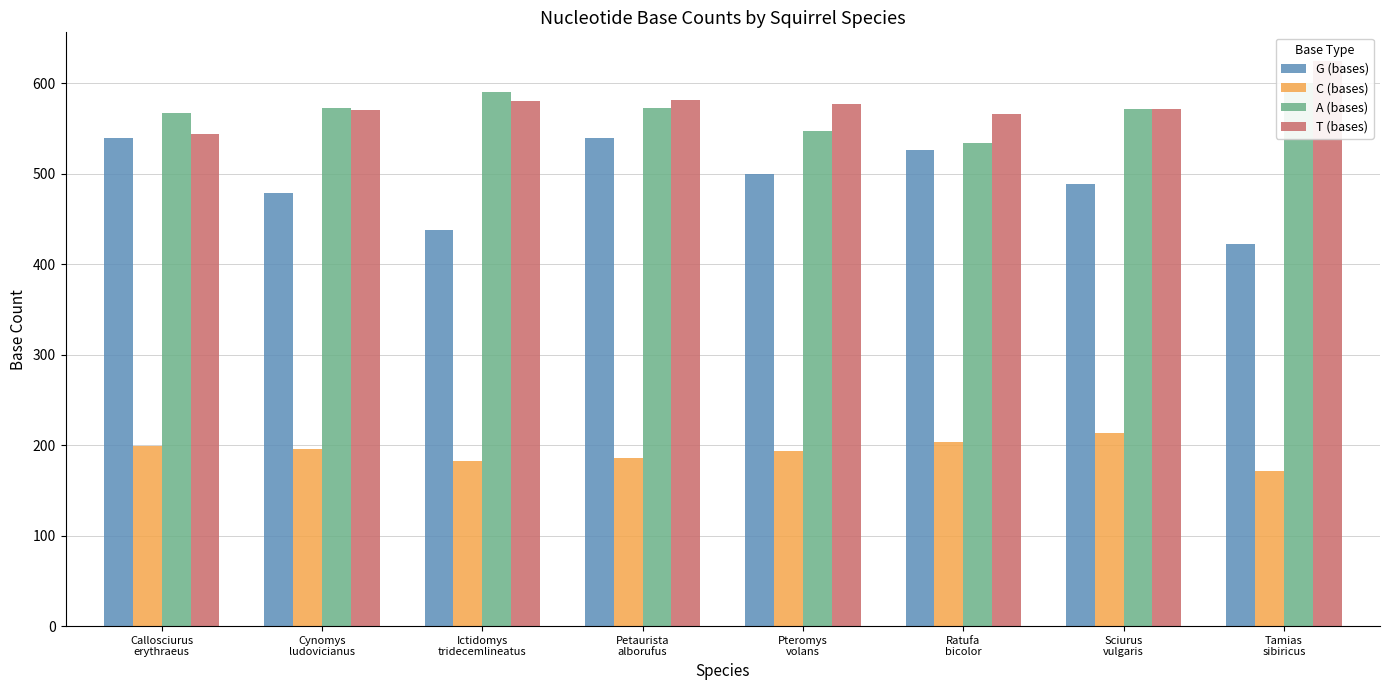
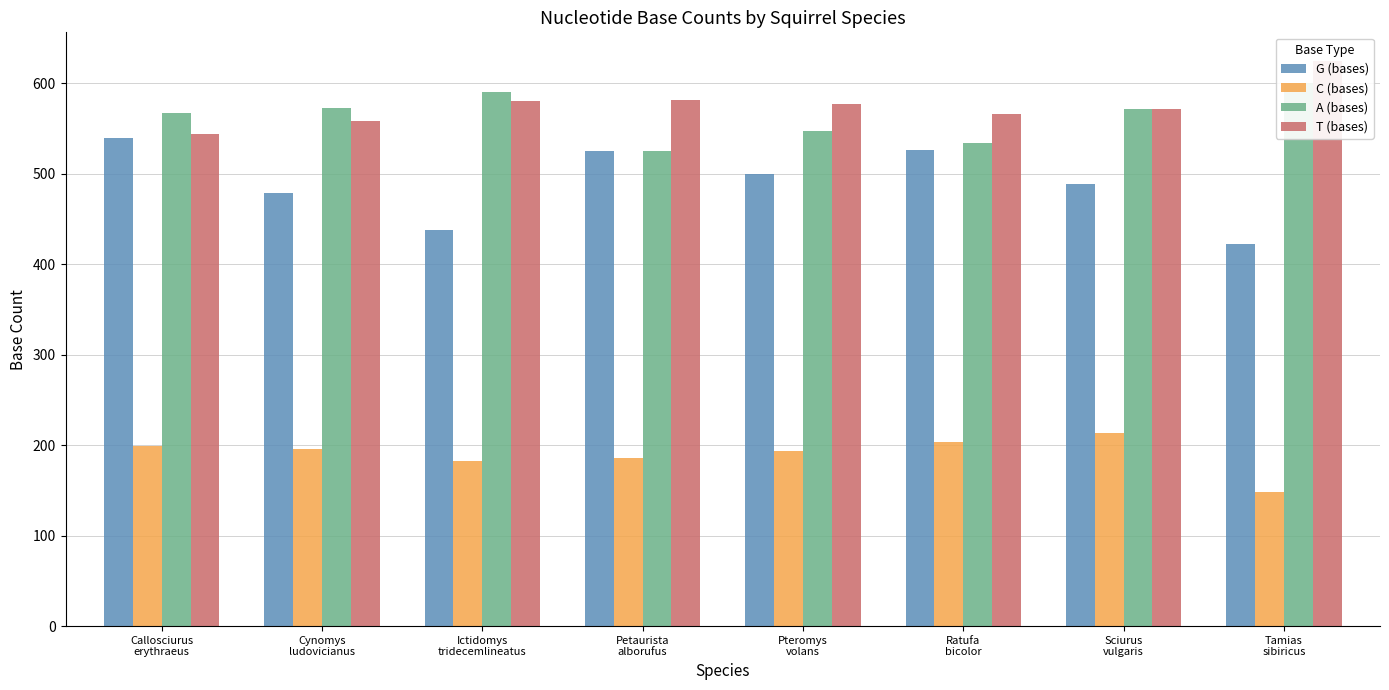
T (bases), Cynomys ludovicianus: 570 -> 560
G (bases), Petaurista alborufus: 540 -> 530
A (bases), Petaurista alborufus: 570 -> 530
C (bases), Tamias sibiricus: 170 -> 150
